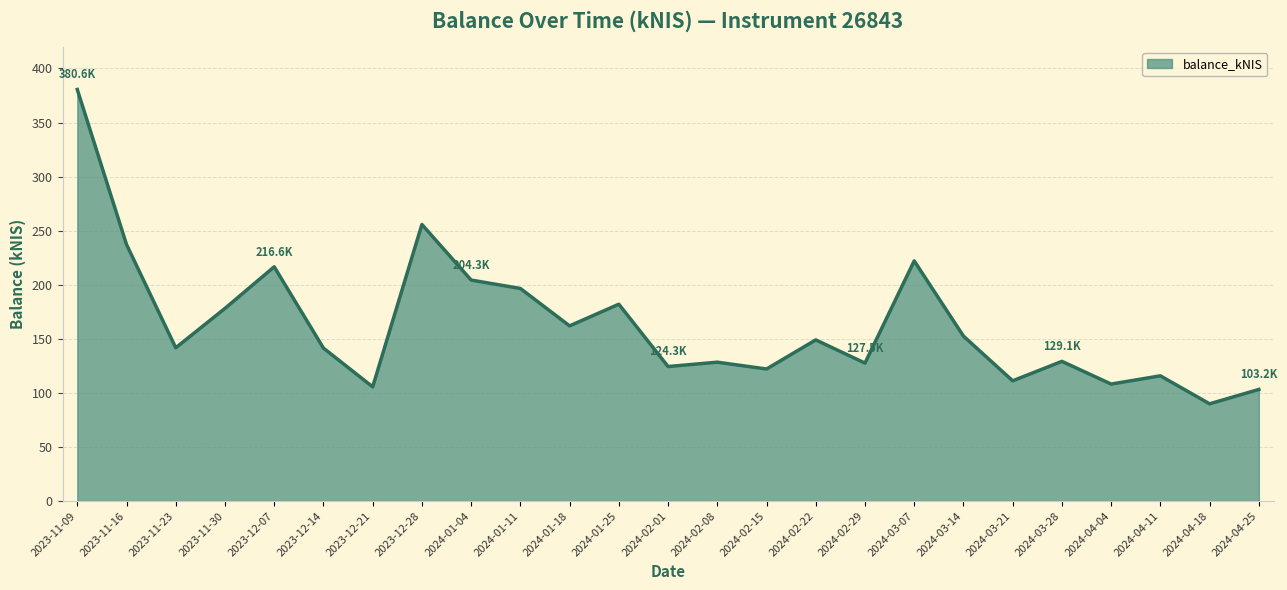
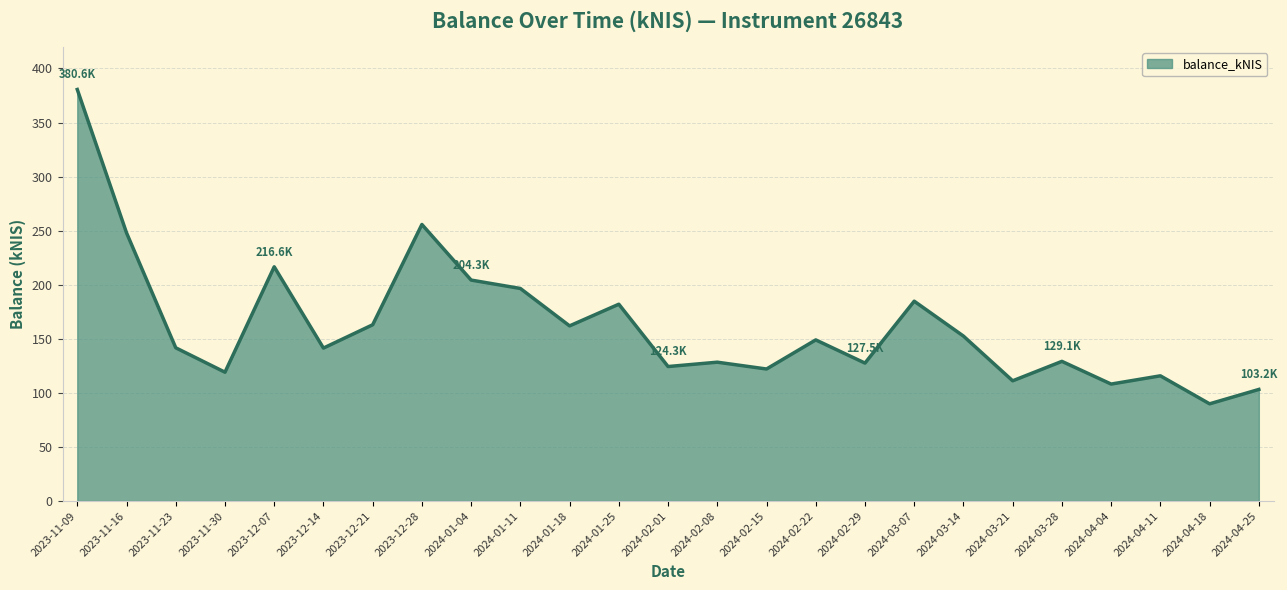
2023-11-16: 237 -> 248
2023-11-30: 178 -> 119
2023-12-21: 106 -> 163
2024-03-07: 222 -> 185
